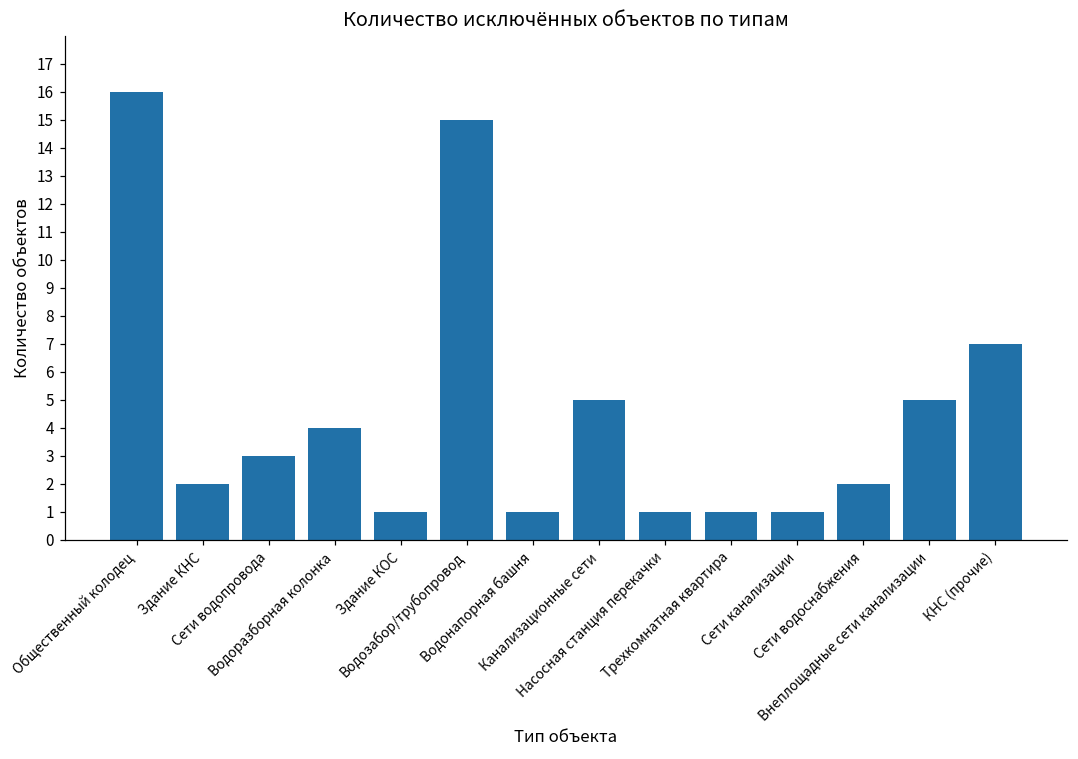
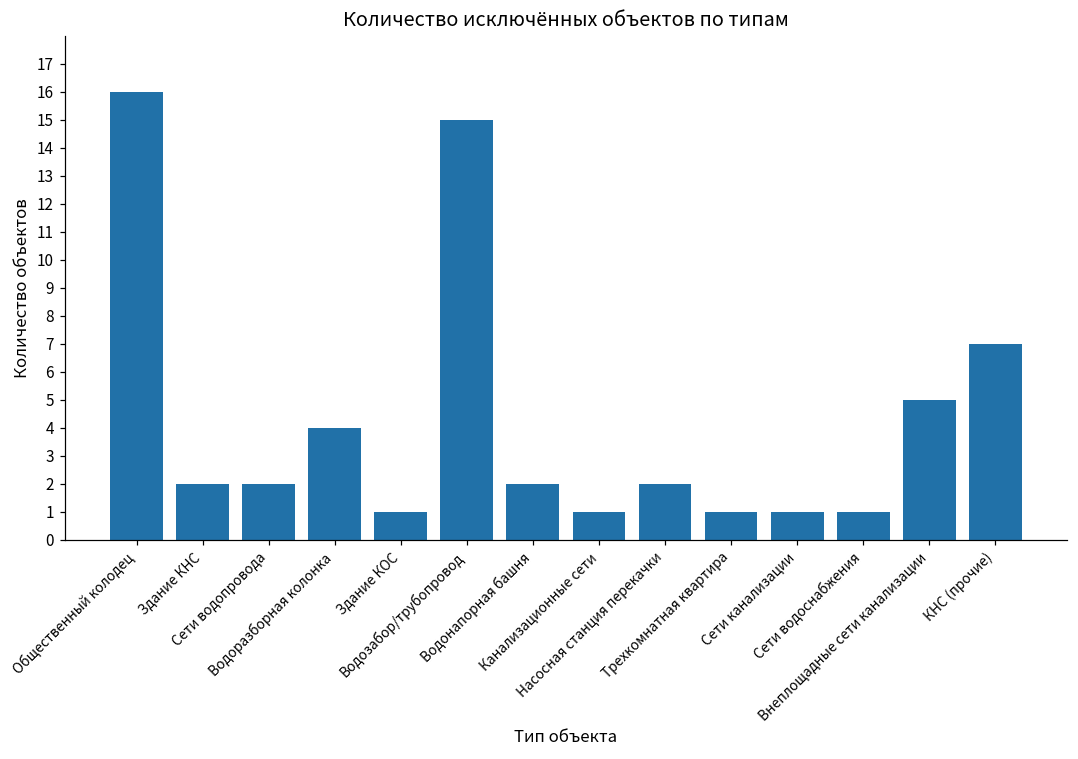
Сети водопровода: 3 -> 2
Водонапорная башня: 1 -> 2
Канализационные сети: 5 -> 1
Насосная станция перекачки: 1 -> 2
Сети водоснабжения: 2 -> 1
